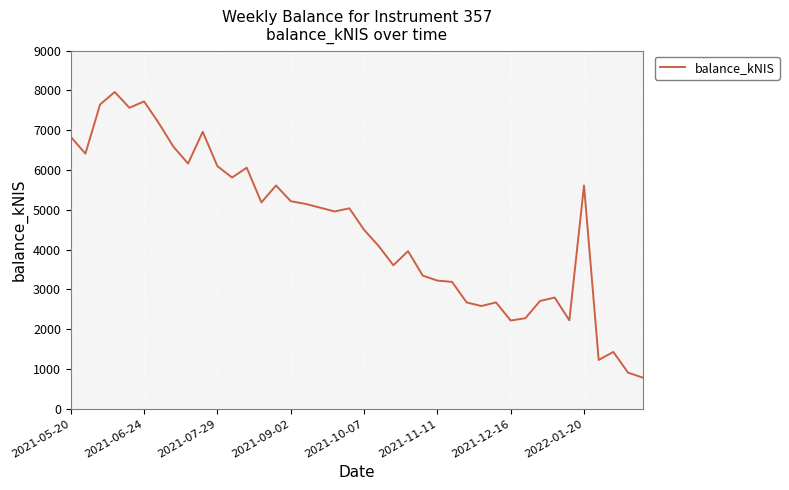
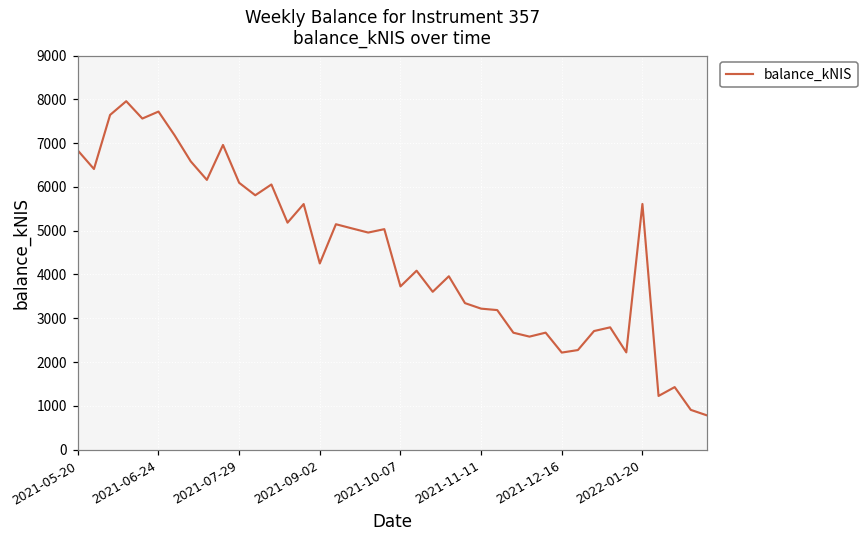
2021-09-02: 5200 -> 4300
2021-10-07: 4500 -> 3700
